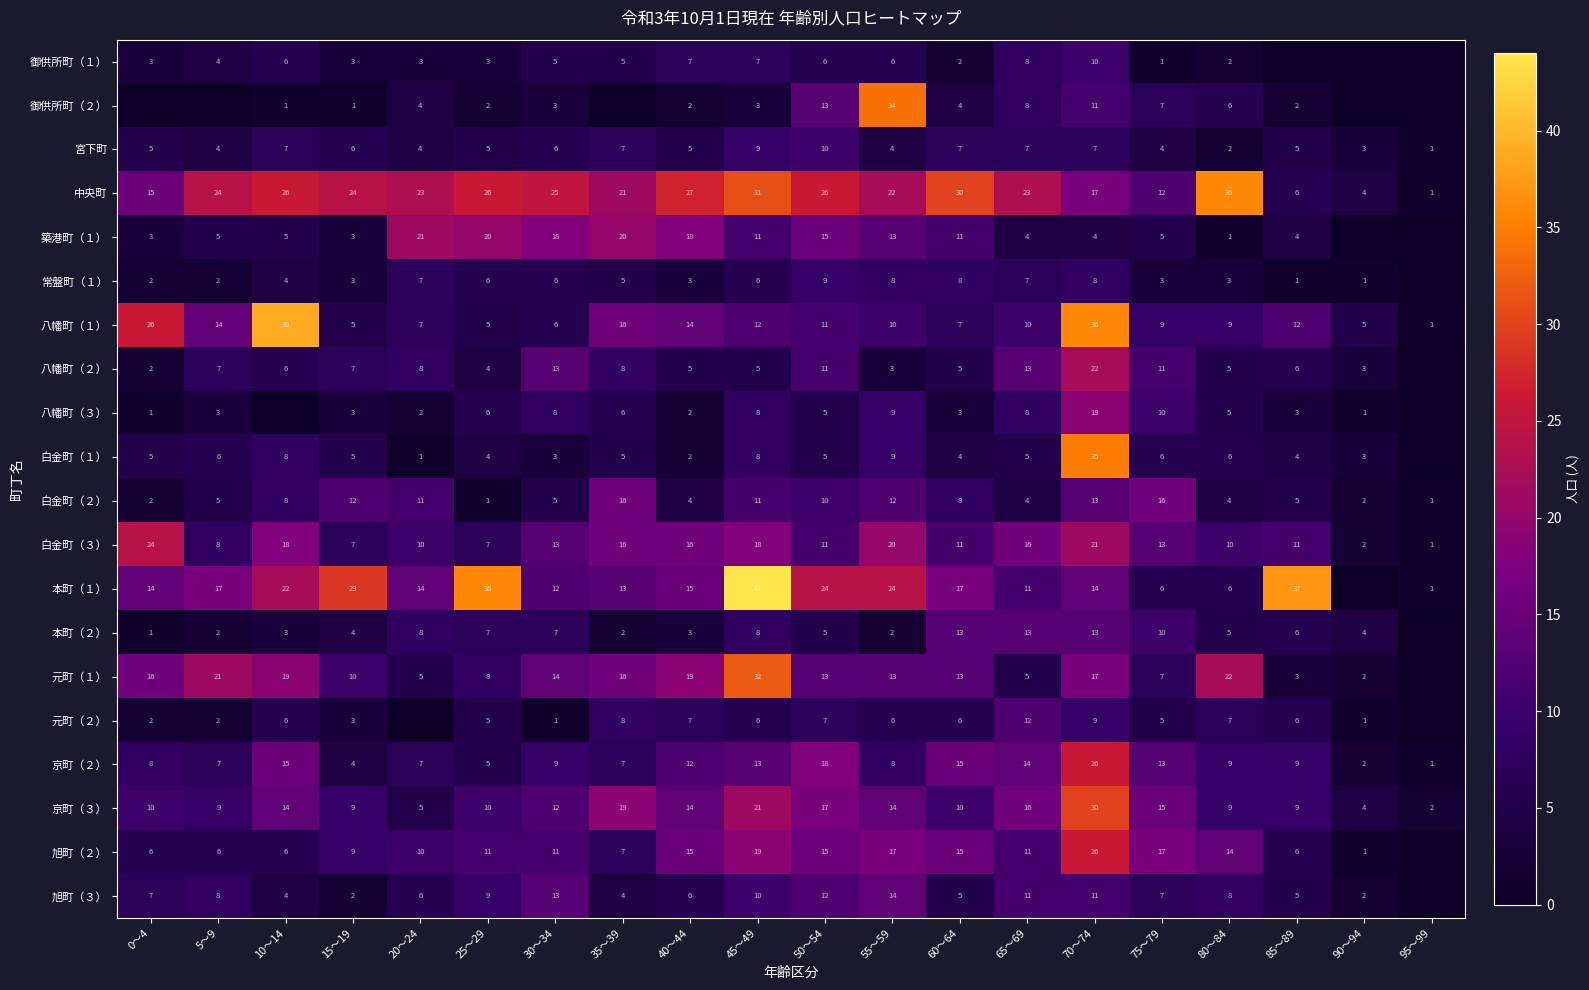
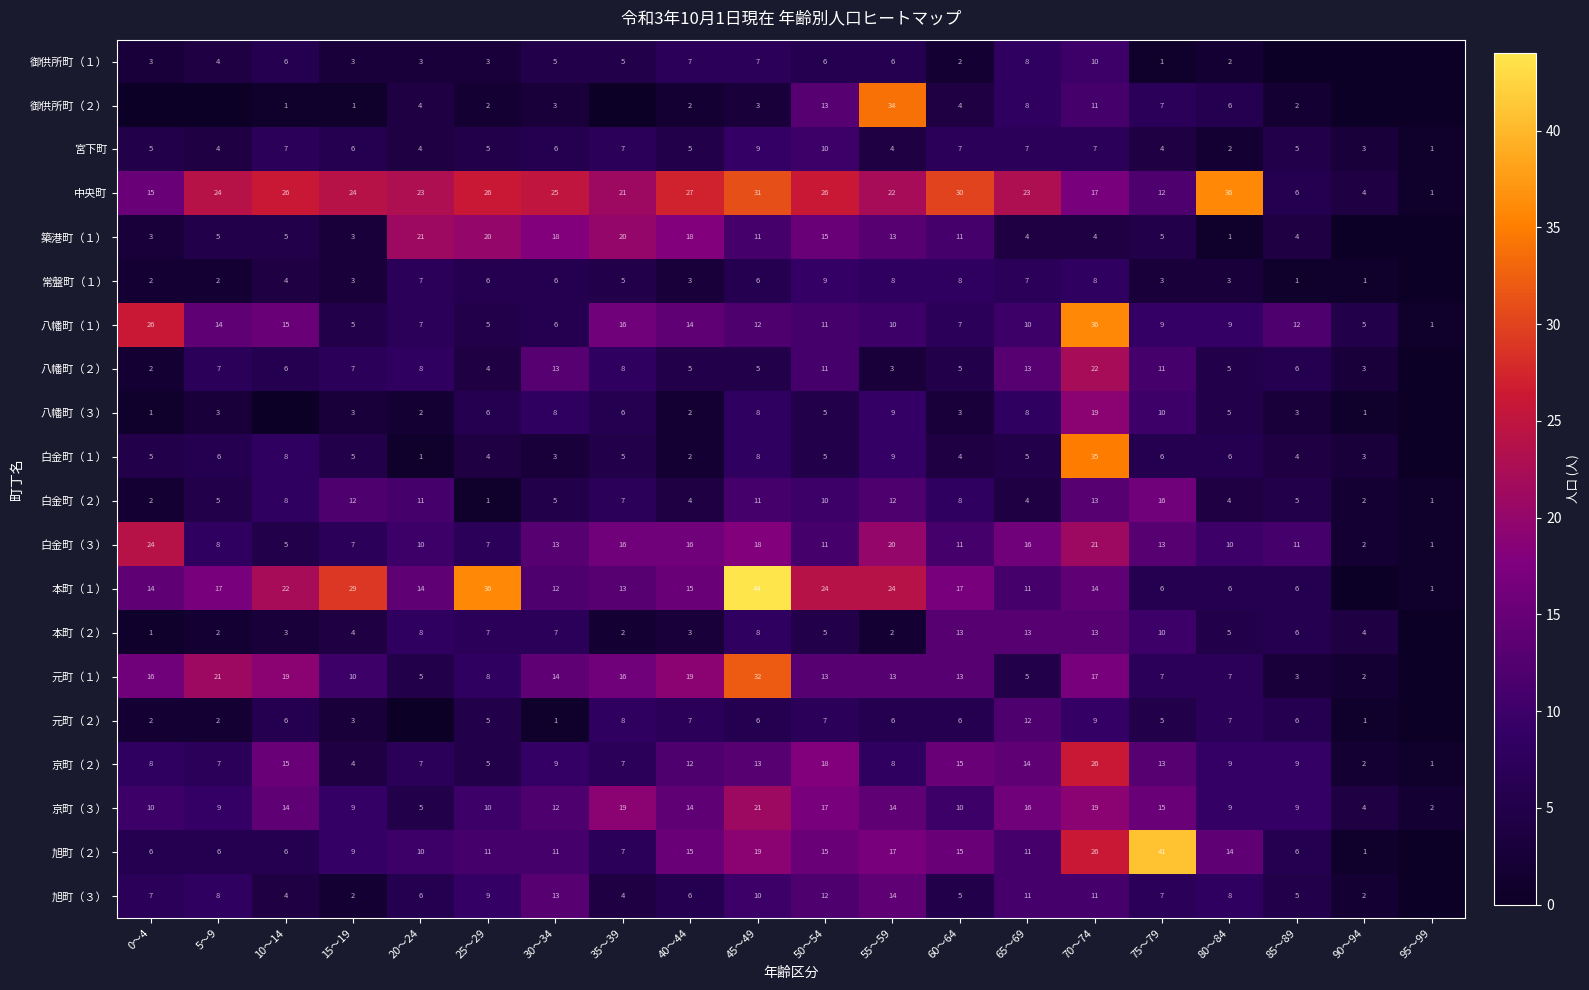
八幡町（１）, 10～14: 39 -> 15
白金町（２）, 35～39: 16 -> 7
白金町（３）, 10～14: 18 -> 5
本町（１）, 85～89: 37 -> 6
元町（１）, 80～84: 22 -> 7
京町（３）, 70～74: 30 -> 19
旭町（２）, 75～79: 17 -> 41
